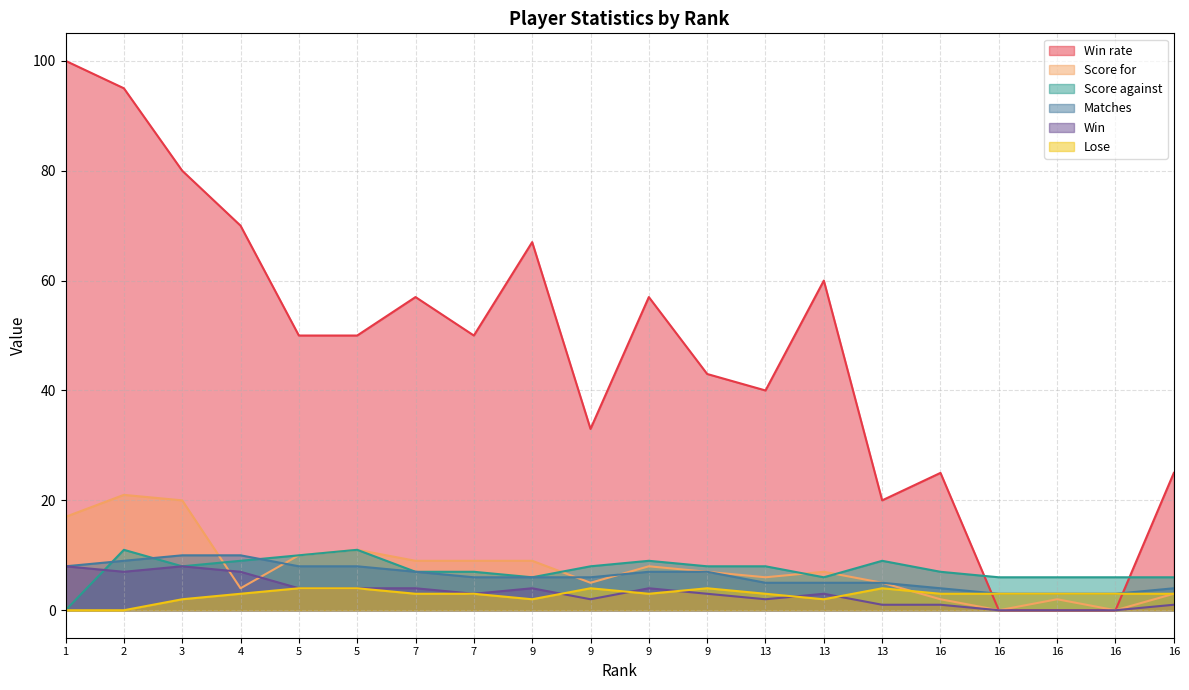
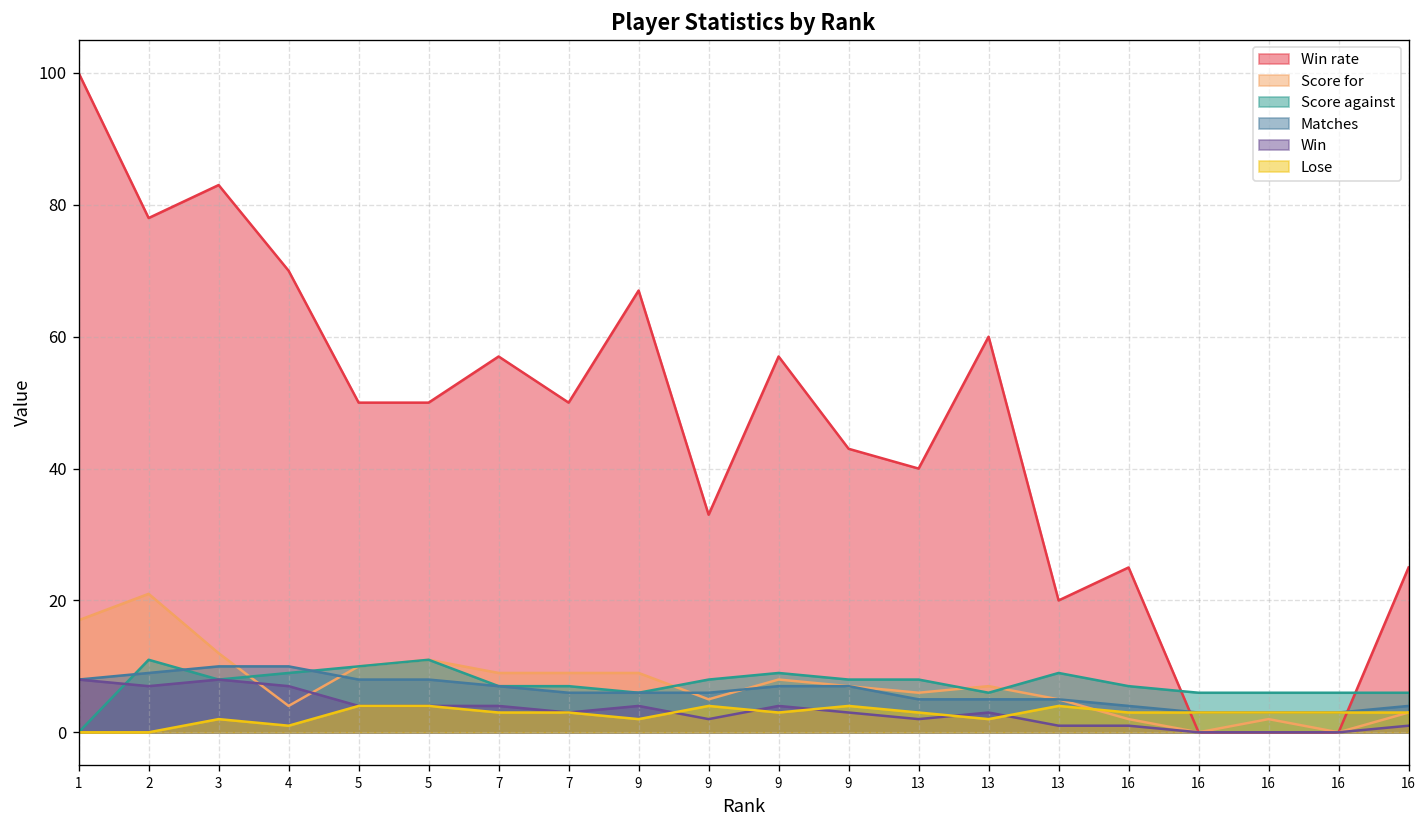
Win rate, 2: 95 -> 78
Win rate, 3: 80 -> 83
Score for, 3: 20 -> 12
Lose, 4: 3 -> 1
